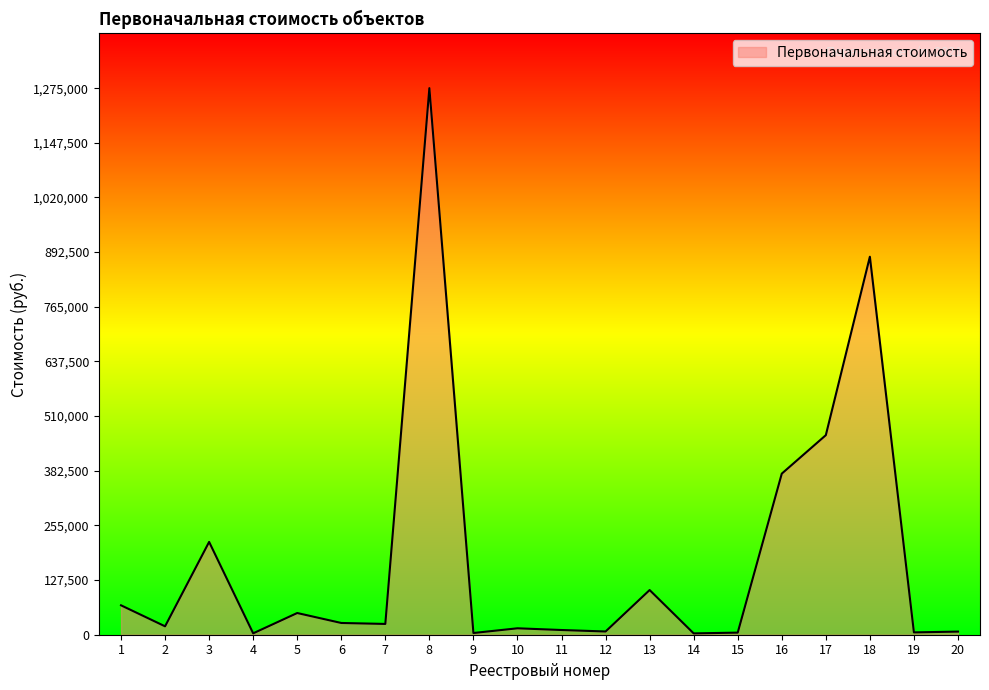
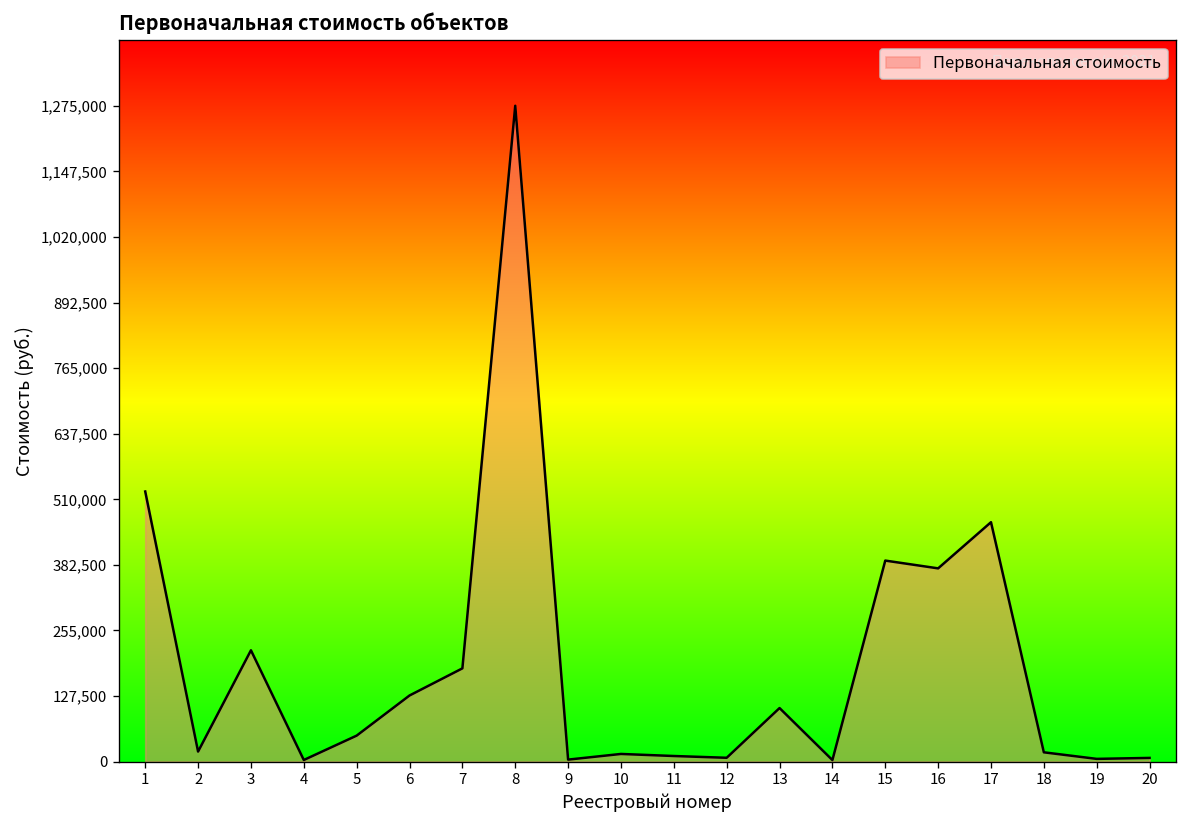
1: 70,000 -> 530,000
6: 30,000 -> 130,000
7: 30,000 -> 180,000
15: 0 -> 390,000
18: 880,000 -> 20,000
